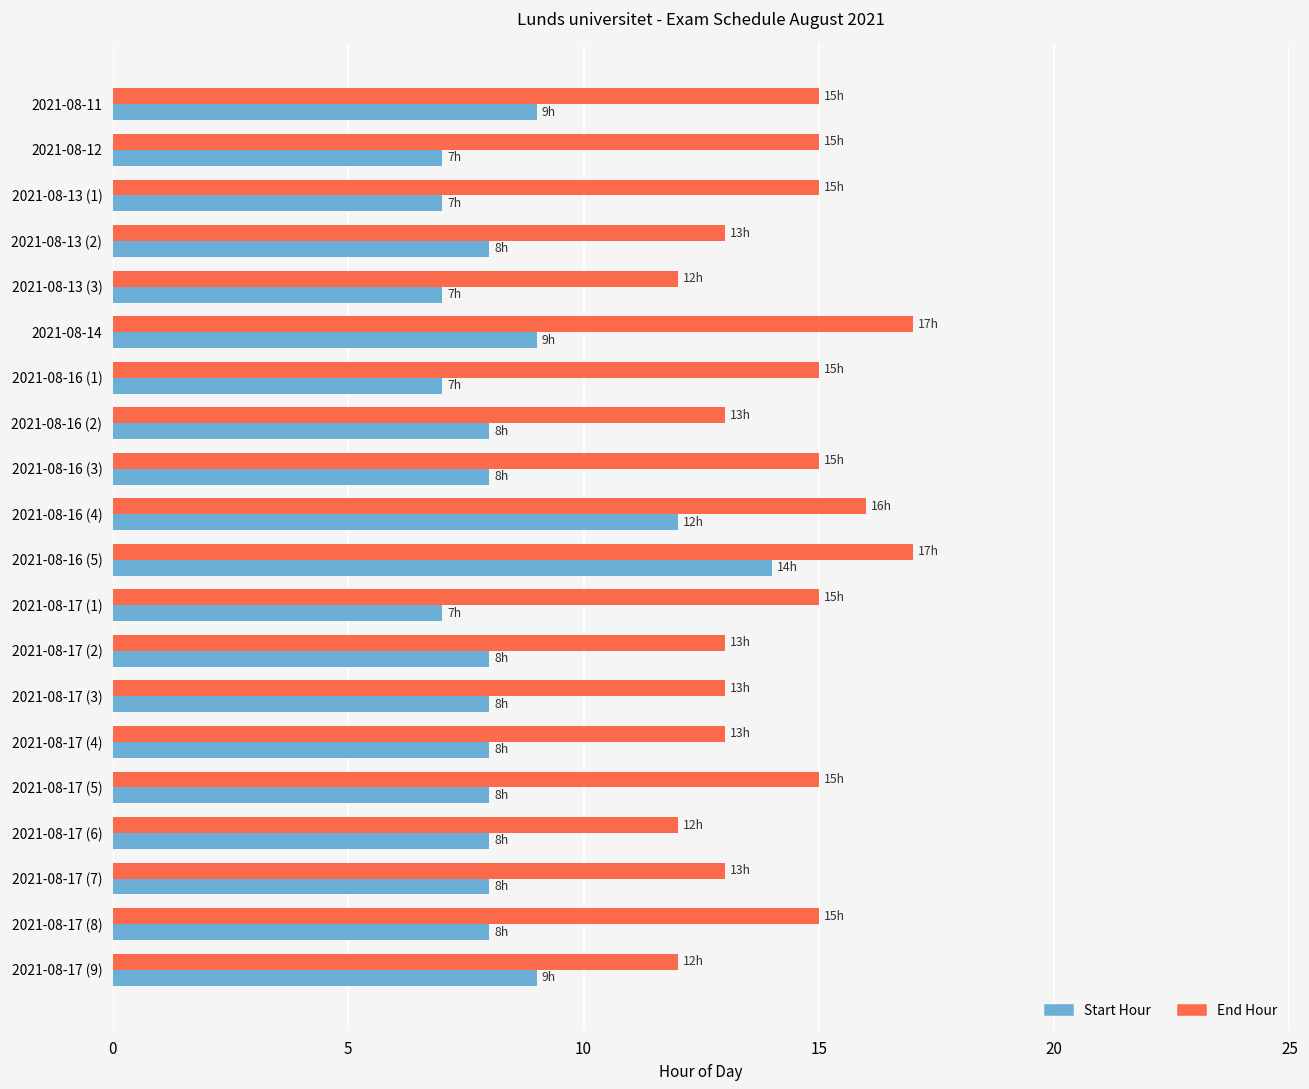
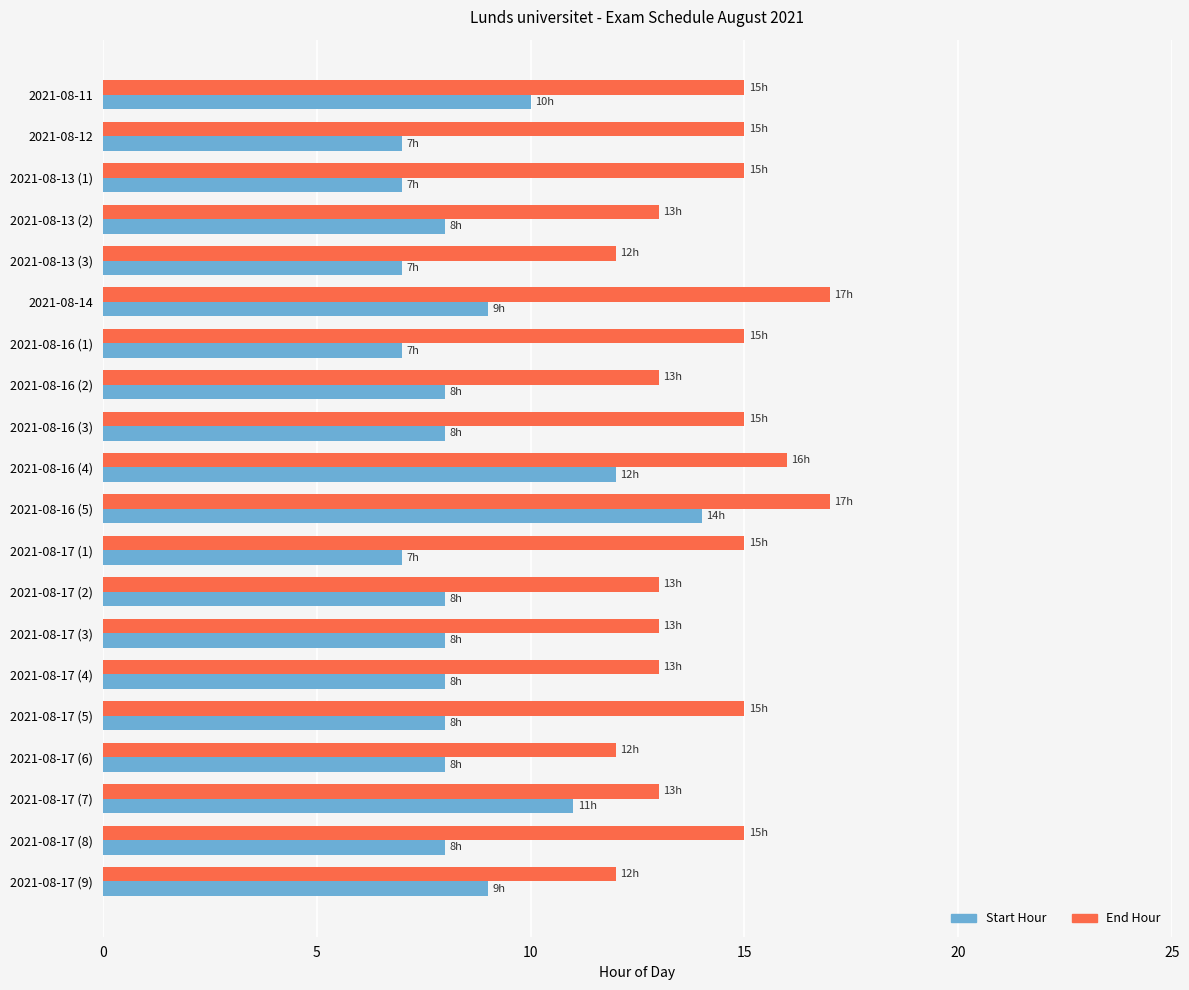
Start Hour, 2021-08-11: 9h -> 10h
Start Hour, 2021-08-17 (7): 8h -> 11h
